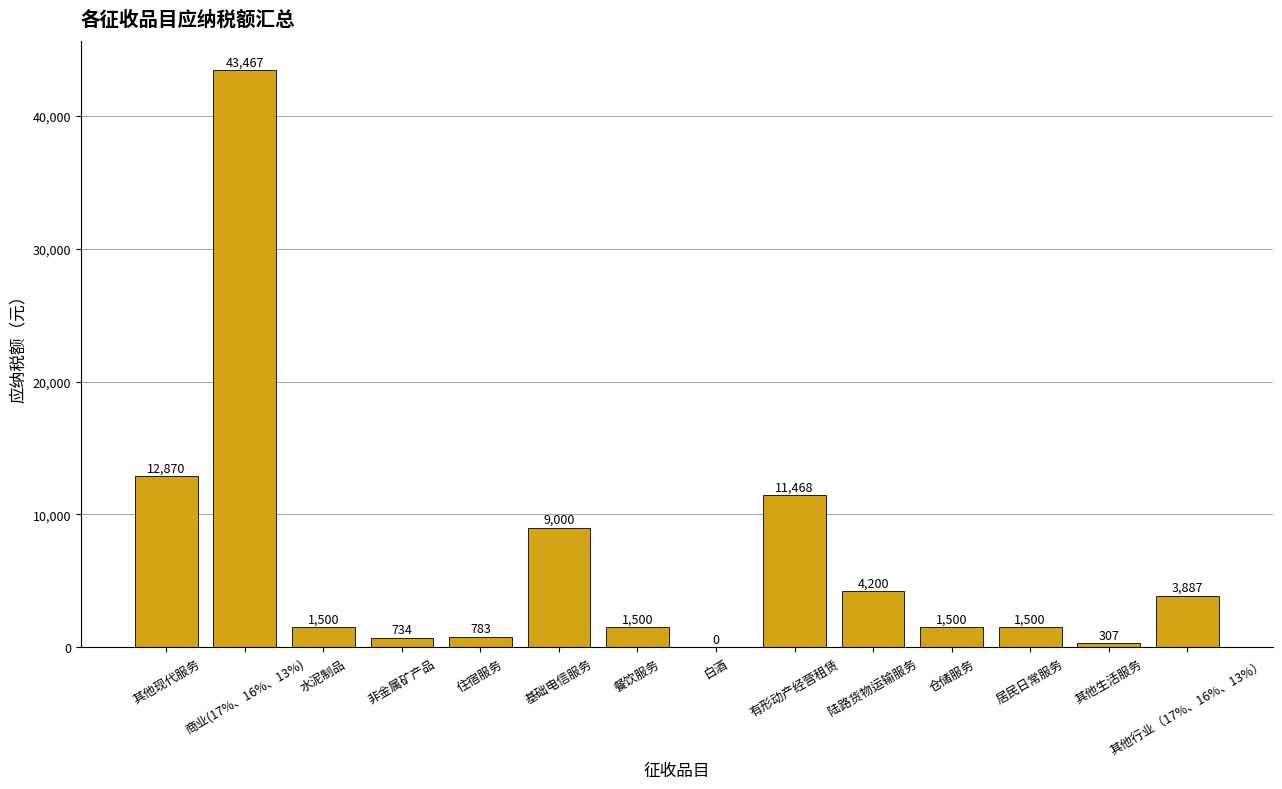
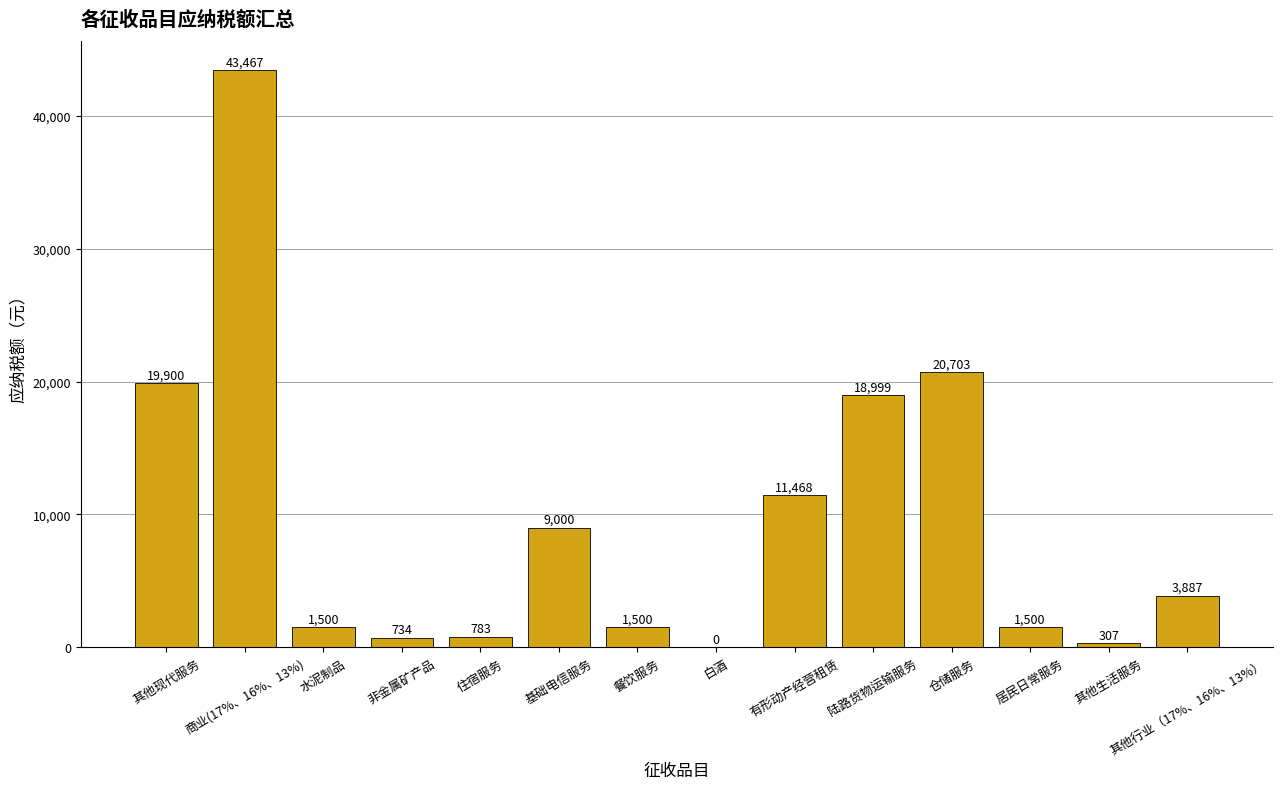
其他现代服务: 12,870 -> 19,900
陆路货物运输服务: 4,200 -> 18,999
仓储服务: 1,500 -> 20,703
